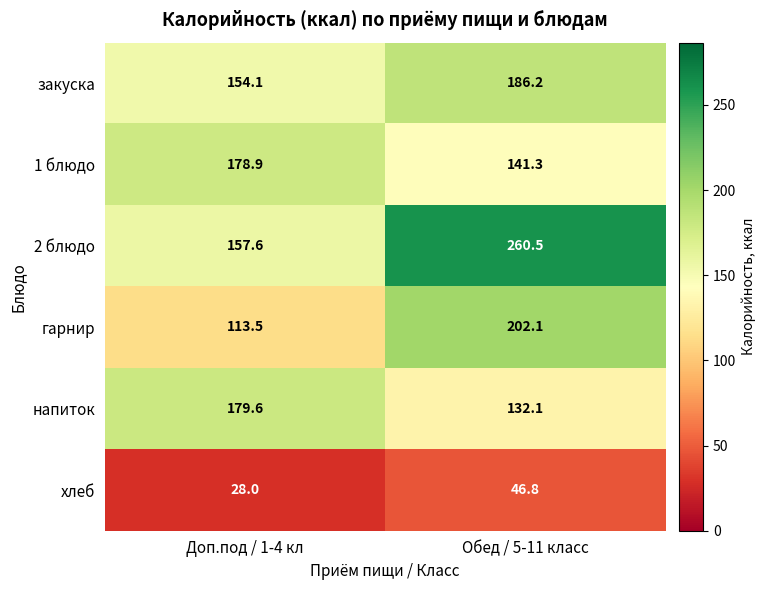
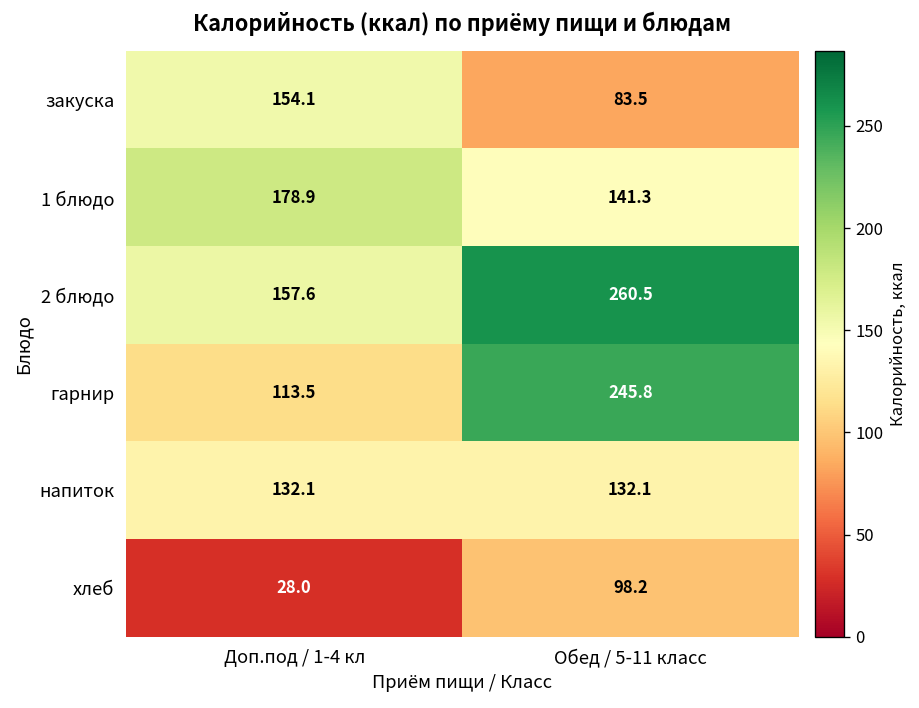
закуска, Обед / 5-11 класс: 186.2 -> 83.5
гарнир, Обед / 5-11 класс: 202.1 -> 245.8
напиток, Доп.под / 1-4 кл: 179.6 -> 132.1
хлеб, Обед / 5-11 класс: 46.8 -> 98.2
